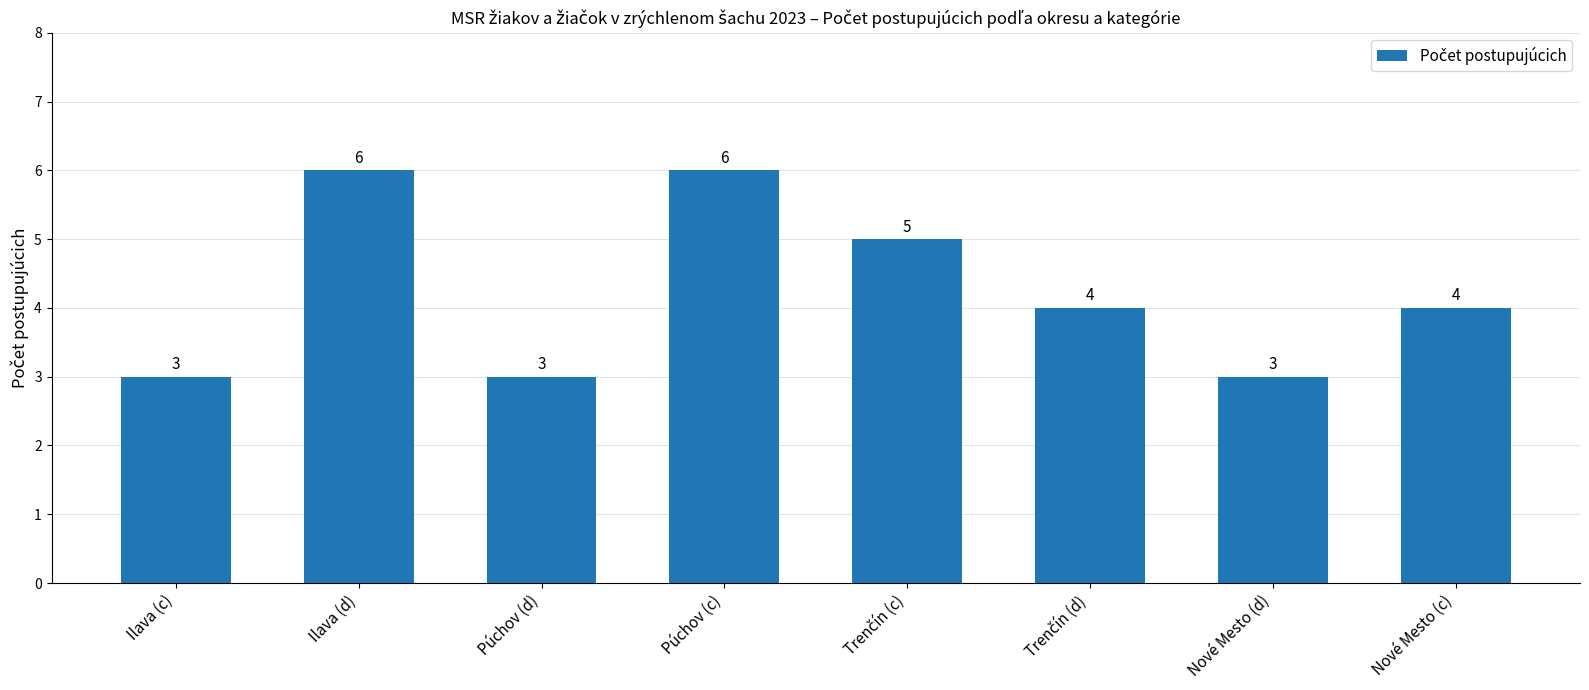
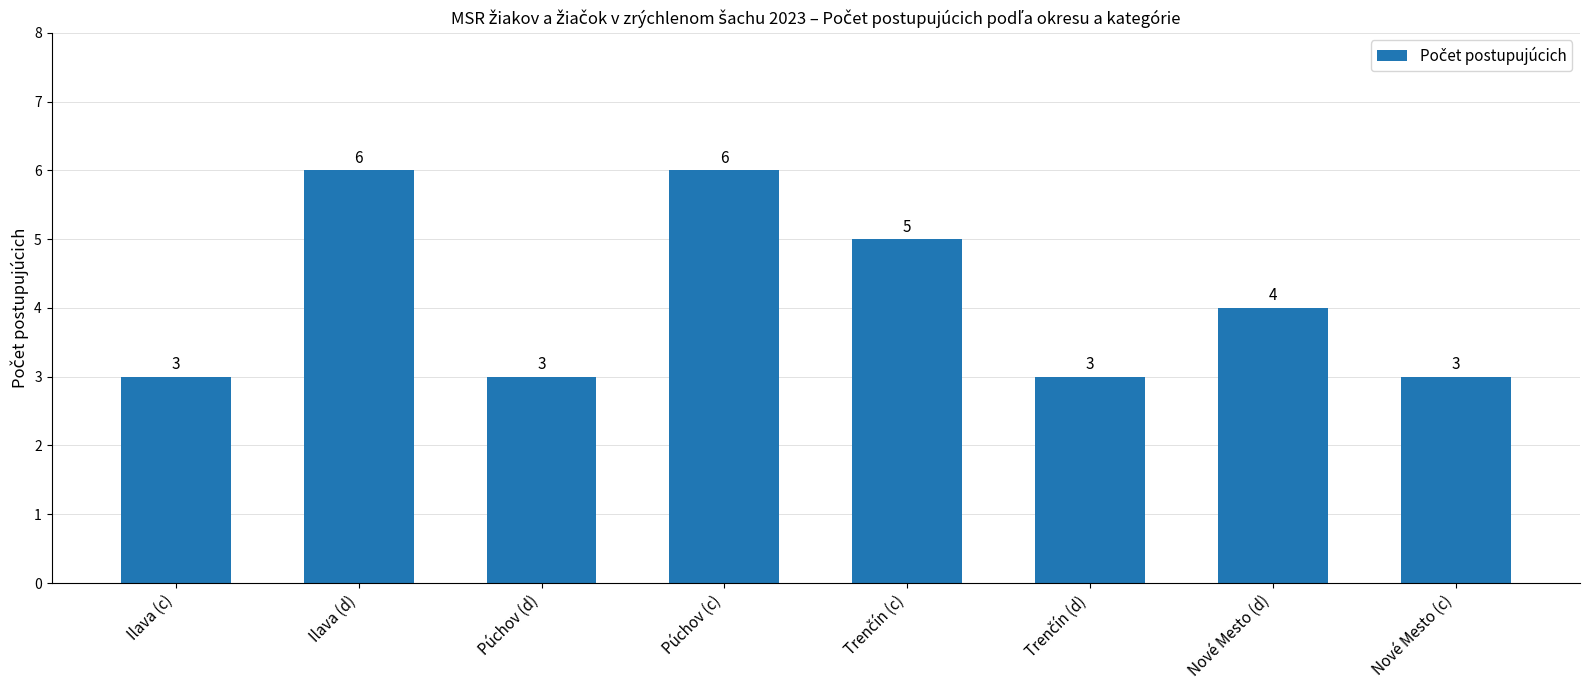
Trenčín (d): 4 -> 3
Nové Mesto (d): 3 -> 4
Nové Mesto (c): 4 -> 3
